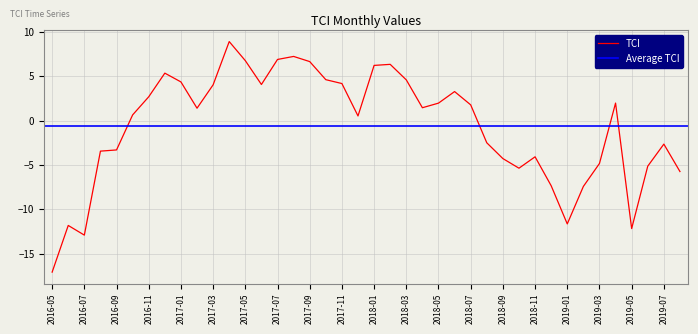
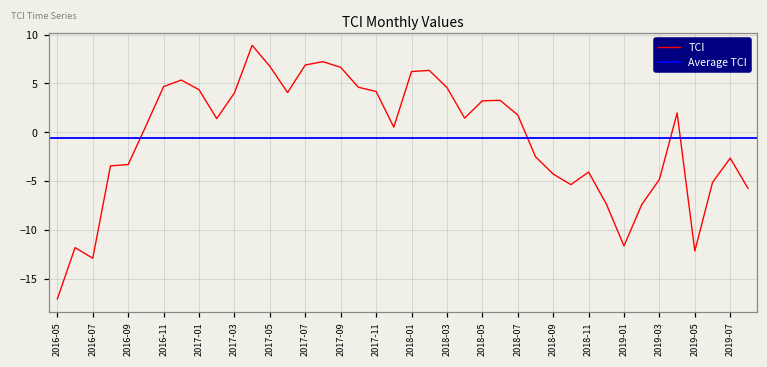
2016-11: 3 -> 5
2018-05: 2 -> 3
